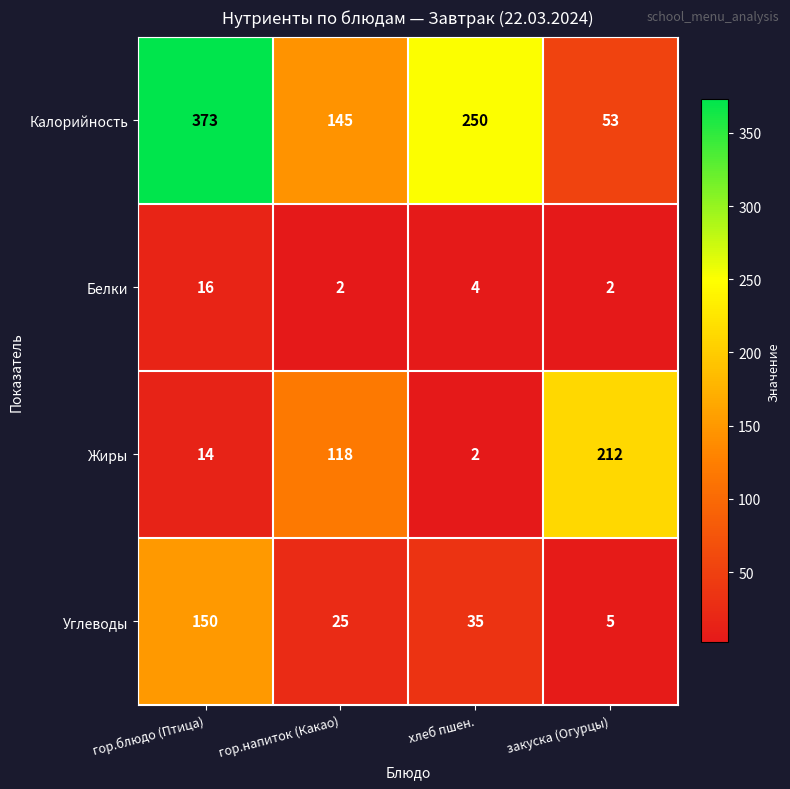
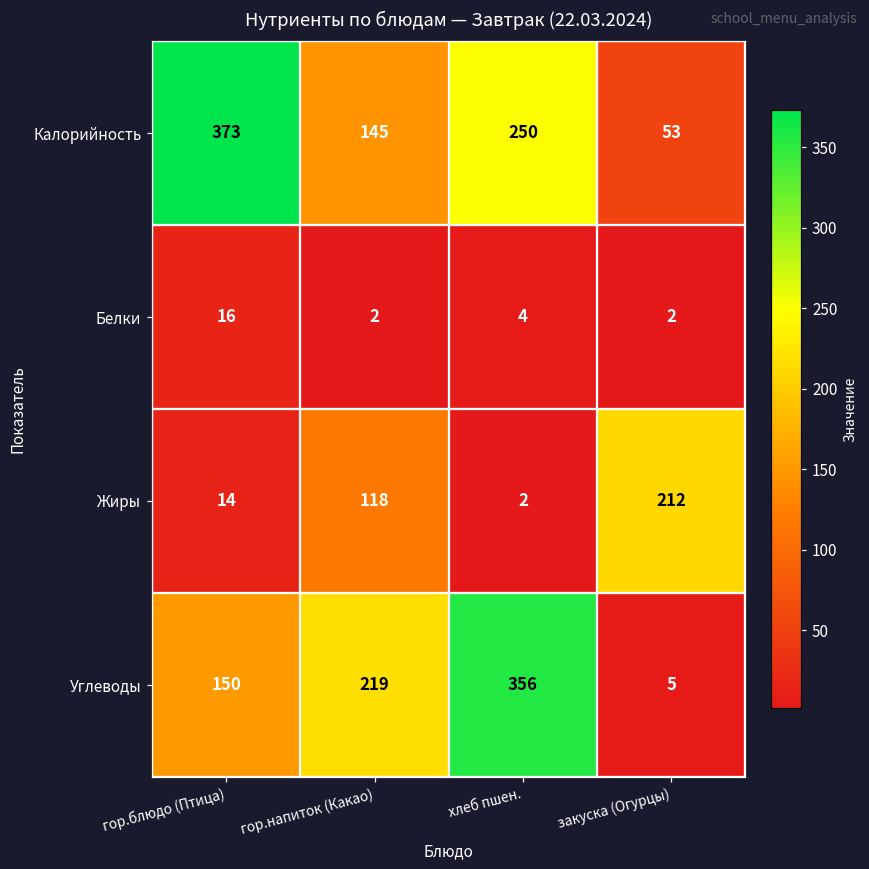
Углеводы, гор.напиток (Какао): 25 -> 219
Углеводы, хлеб пшен.: 35 -> 356
